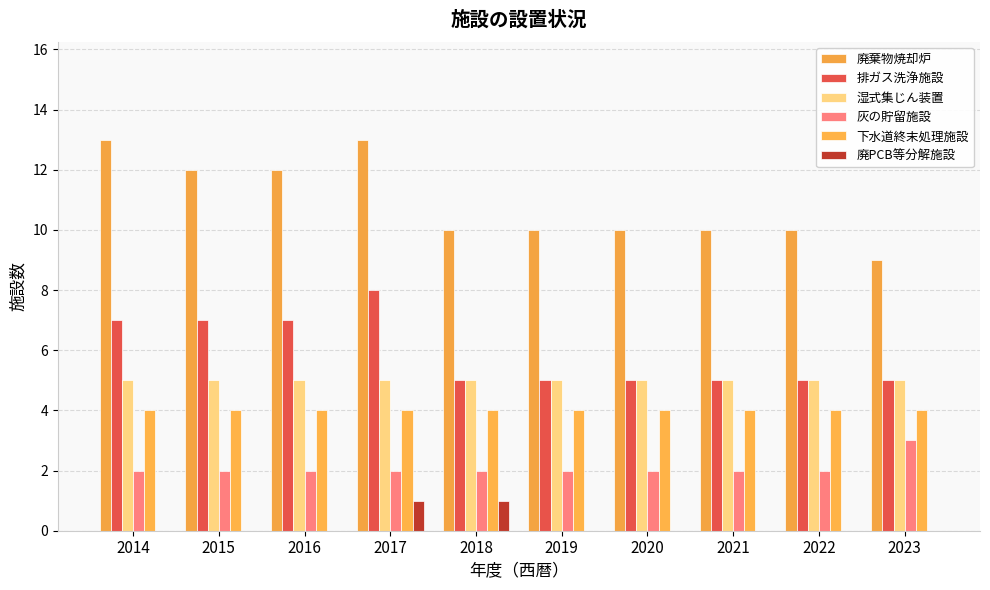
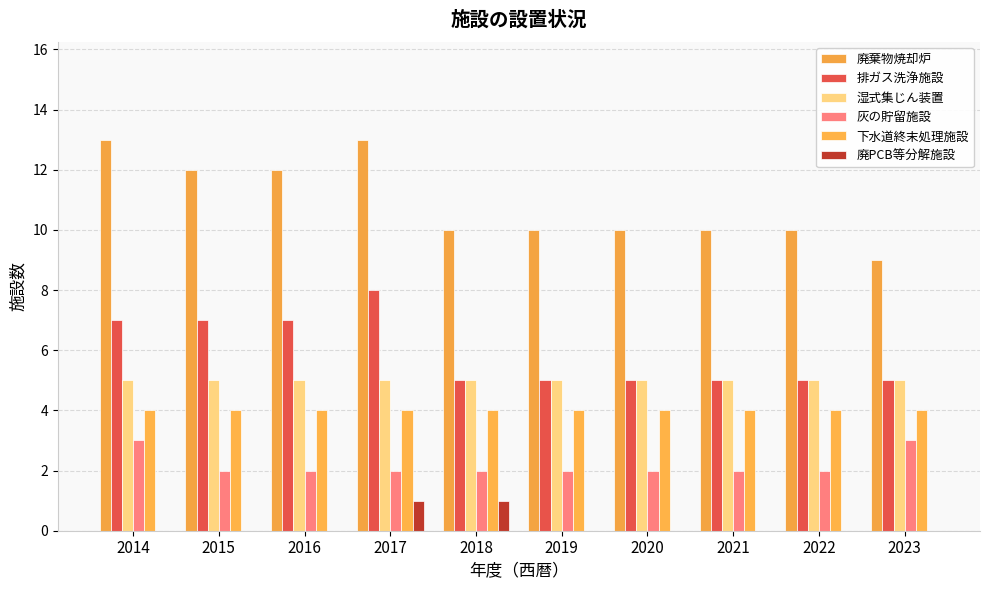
灰の貯留施設, 2014: 2 -> 3
